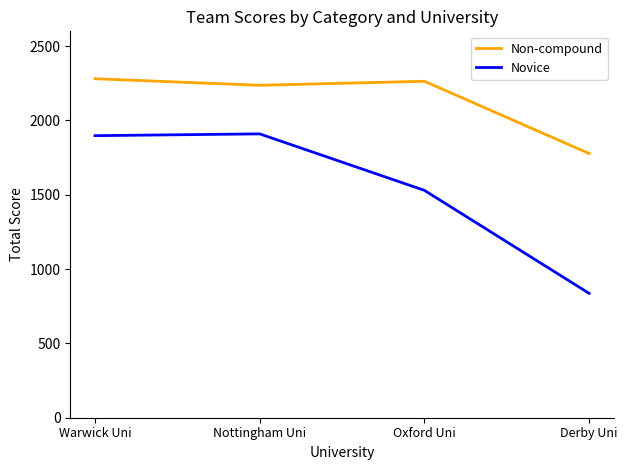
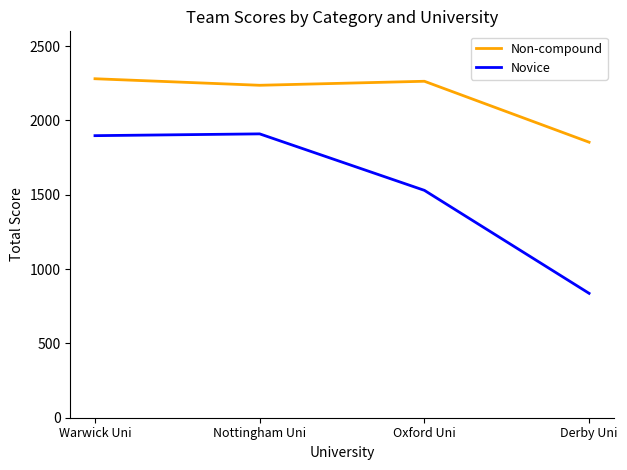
Non-compound, Derby Uni: 1780 -> 1850
